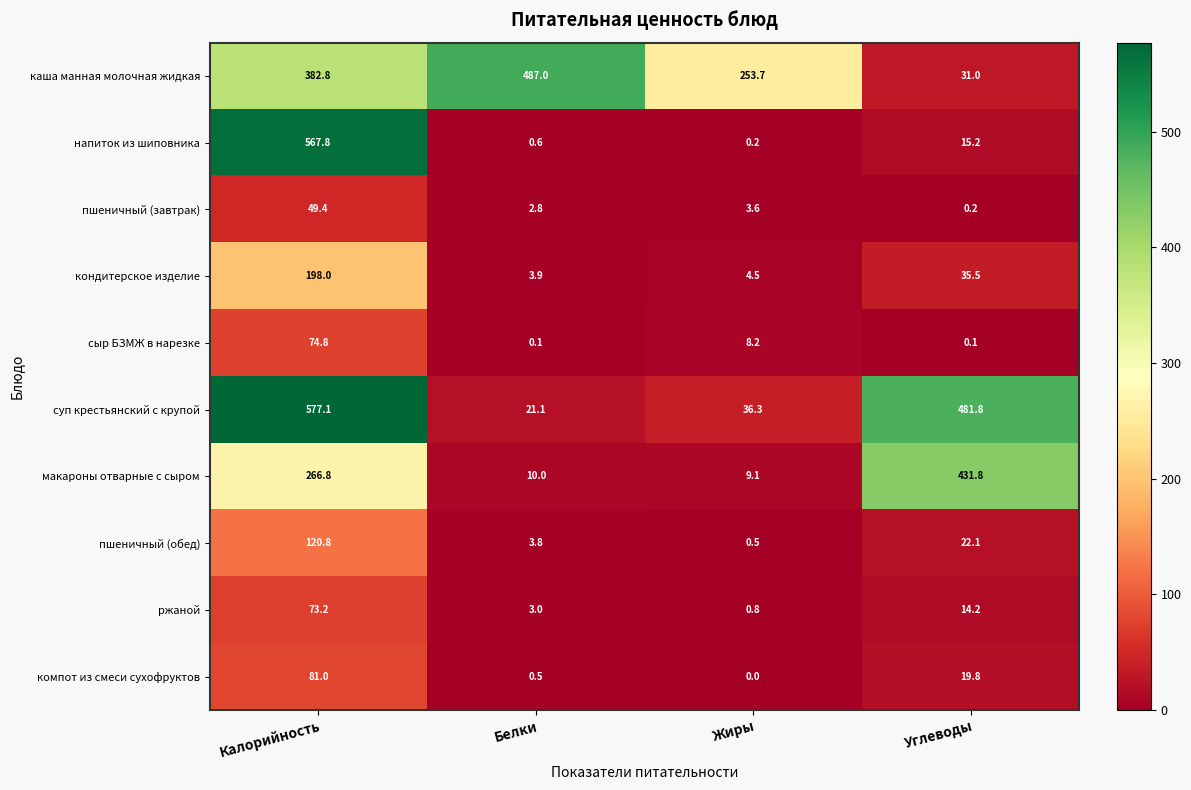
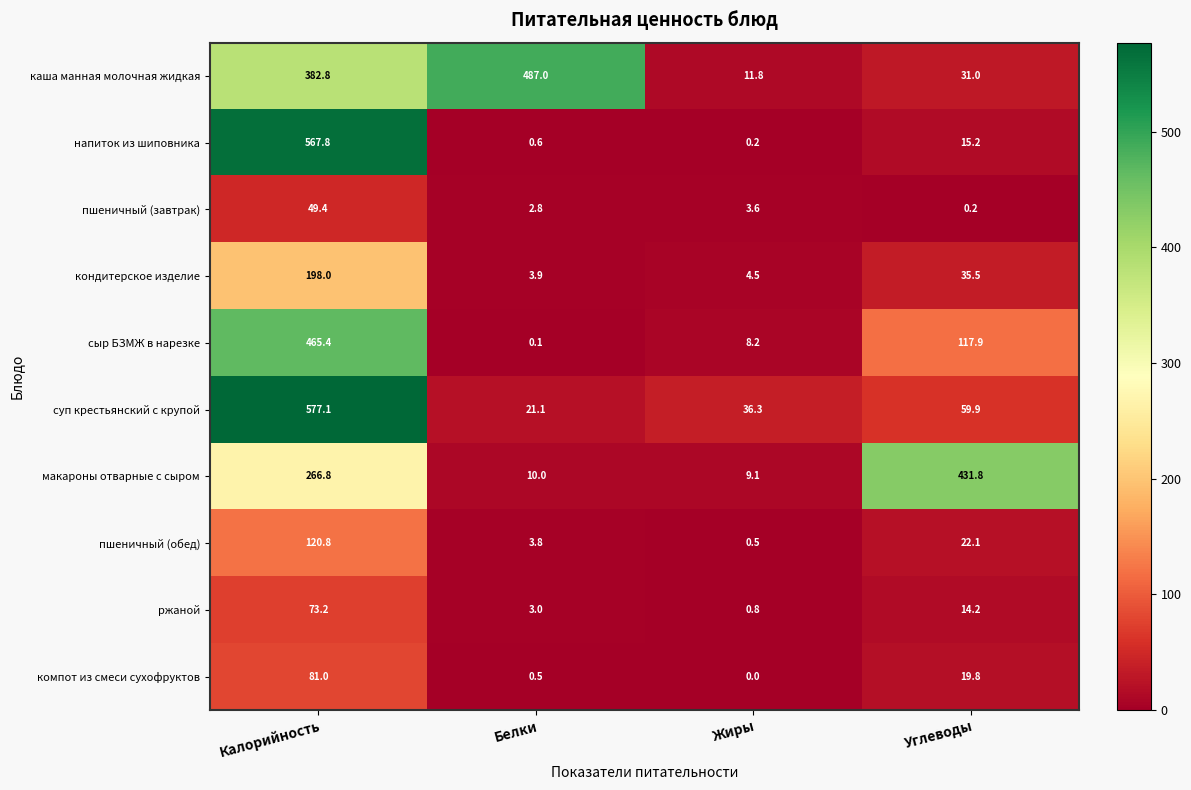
каша манная молочная жидкая, Жиры: 253.7 -> 11.8
сыр БЗМЖ в нарезке, Калорийность: 74.8 -> 465.4
сыр БЗМЖ в нарезке, Углеводы: 0.1 -> 117.9
суп крестьянский с крупой, Углеводы: 481.8 -> 59.9
